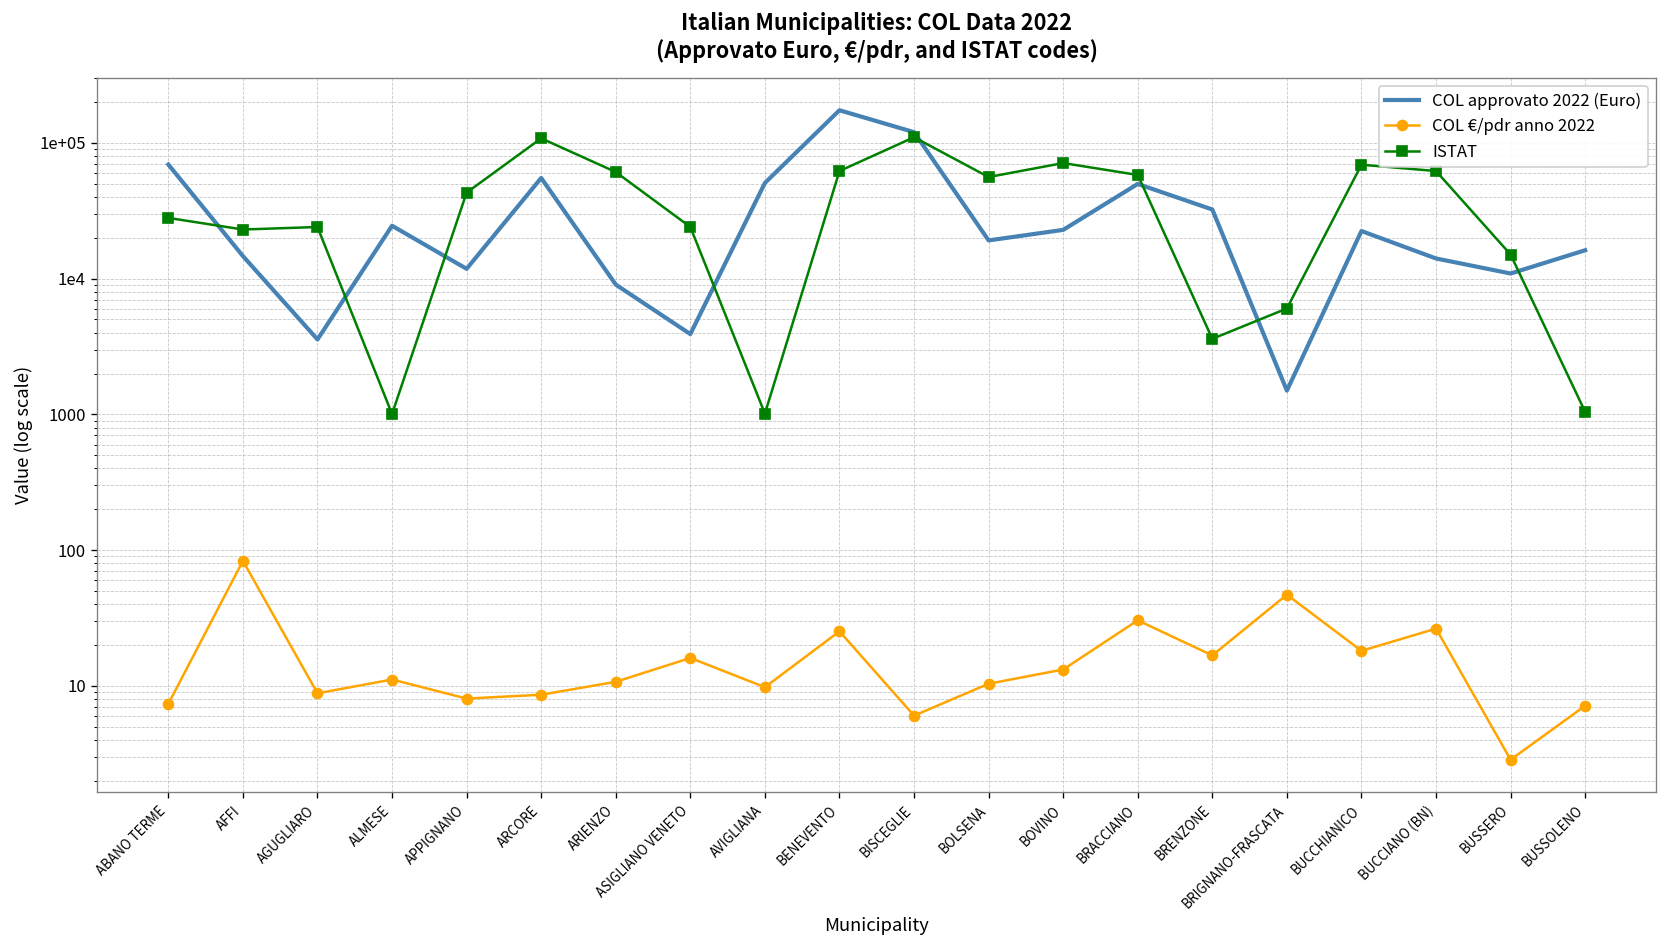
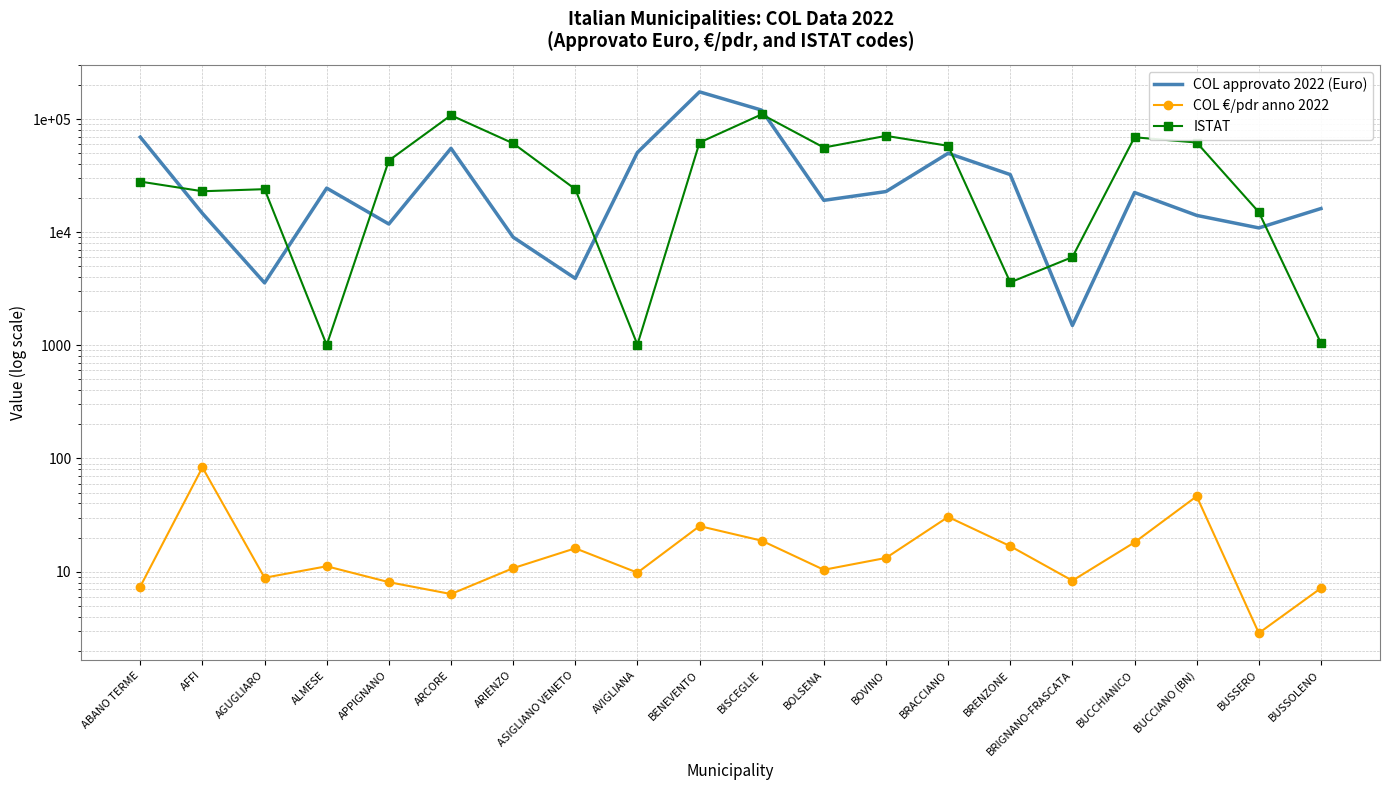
COL €/pdr anno 2022, ARCORE: 9 -> 6
COL €/pdr anno 2022, BISCEGLIE: 6 -> 19
COL €/pdr anno 2022, BRIGNANO-FRASCATA: 47 -> 8
COL €/pdr anno 2022, BUCCIANO (BN): 26 -> 46
